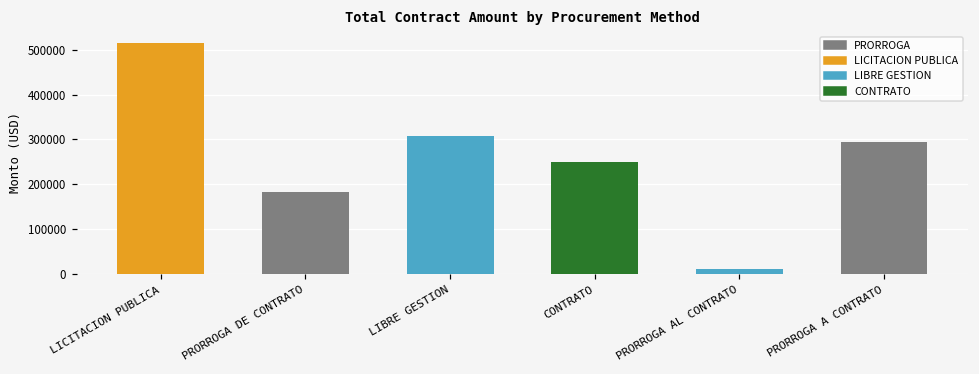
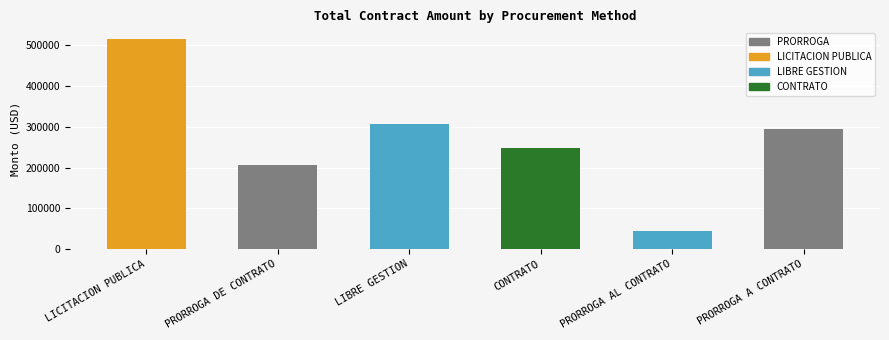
PRORROGA DE CONTRATO: 180000 -> 210000
PRORROGA AL CONTRATO: 10000 -> 40000
